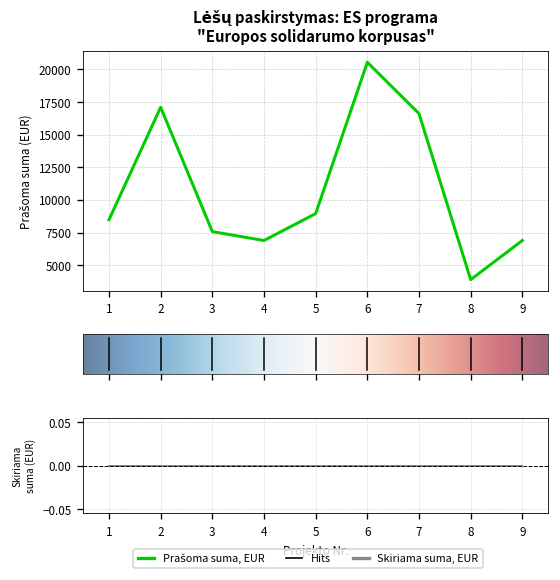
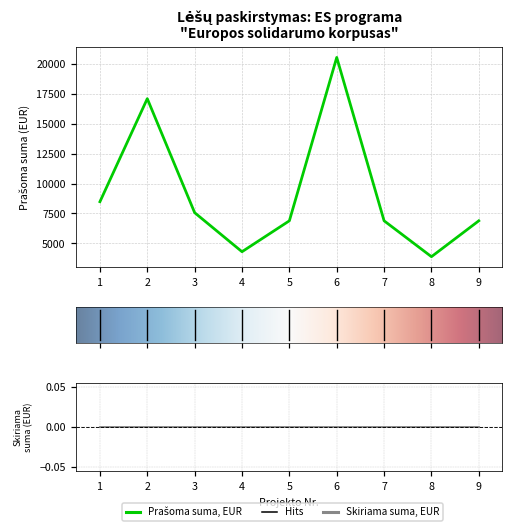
Lėšų paskirstymas: ES programa "Europos solidarumo korpusas", 4: 6900 -> 4300
Lėšų paskirstymas: ES programa "Europos solidarumo korpusas", 5: 9000 -> 6900
Lėšų paskirstymas: ES programa "Europos solidarumo korpusas", 7: 16600 -> 6900
